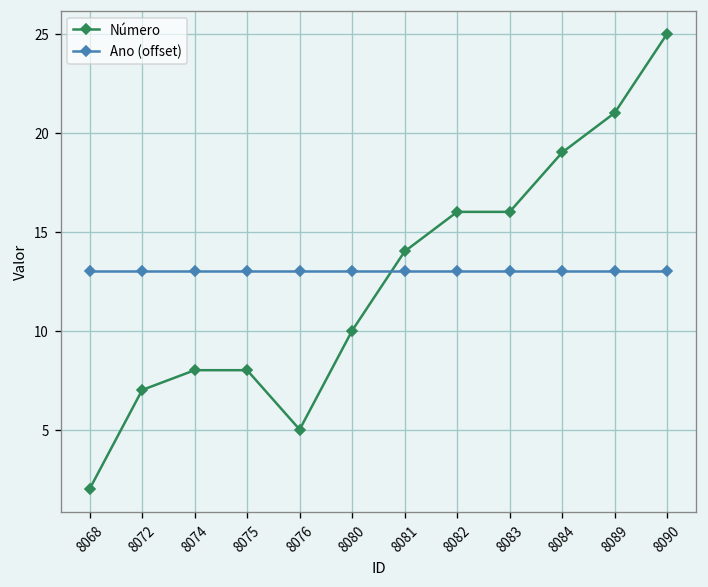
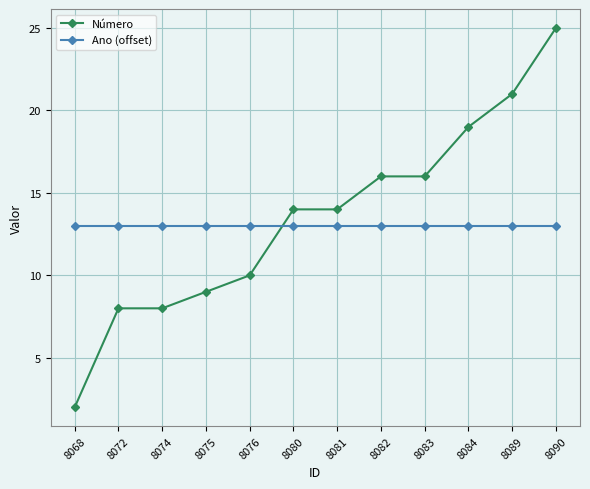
Número, 8072: 7 -> 8
Número, 8075: 8 -> 9
Número, 8076: 5 -> 10
Número, 8080: 10 -> 14
